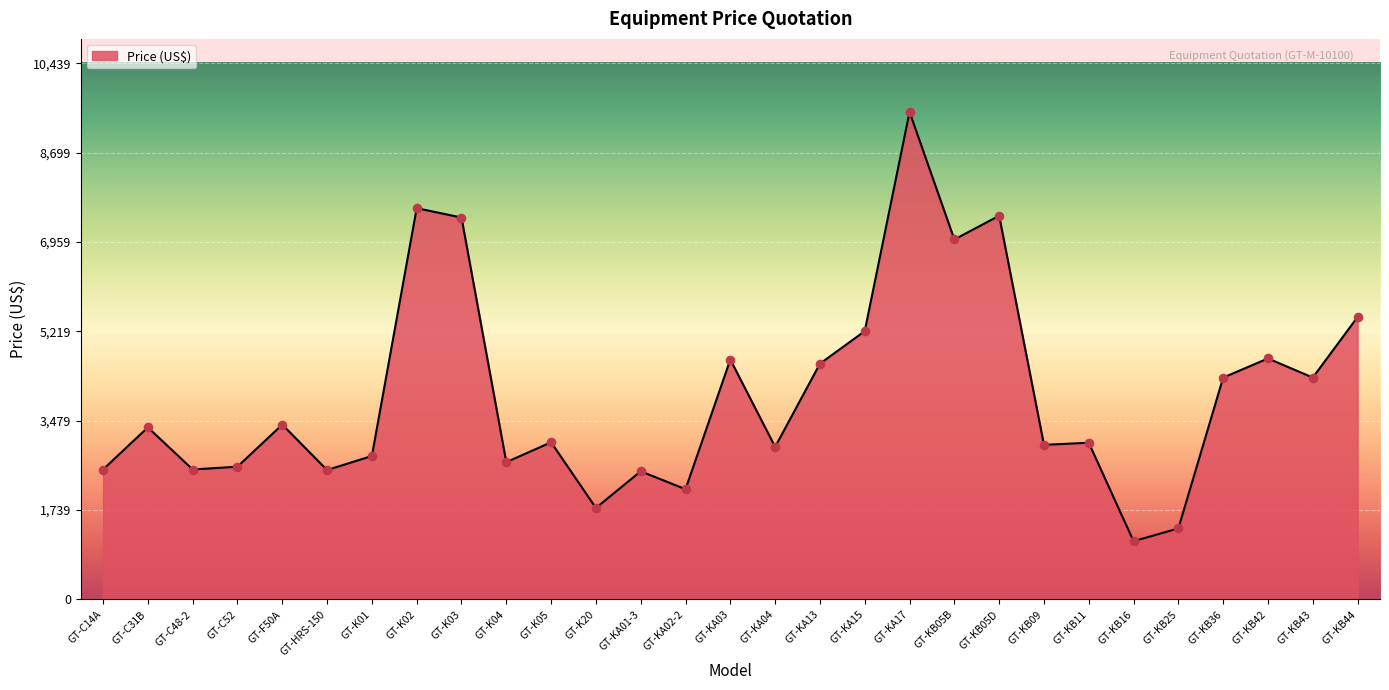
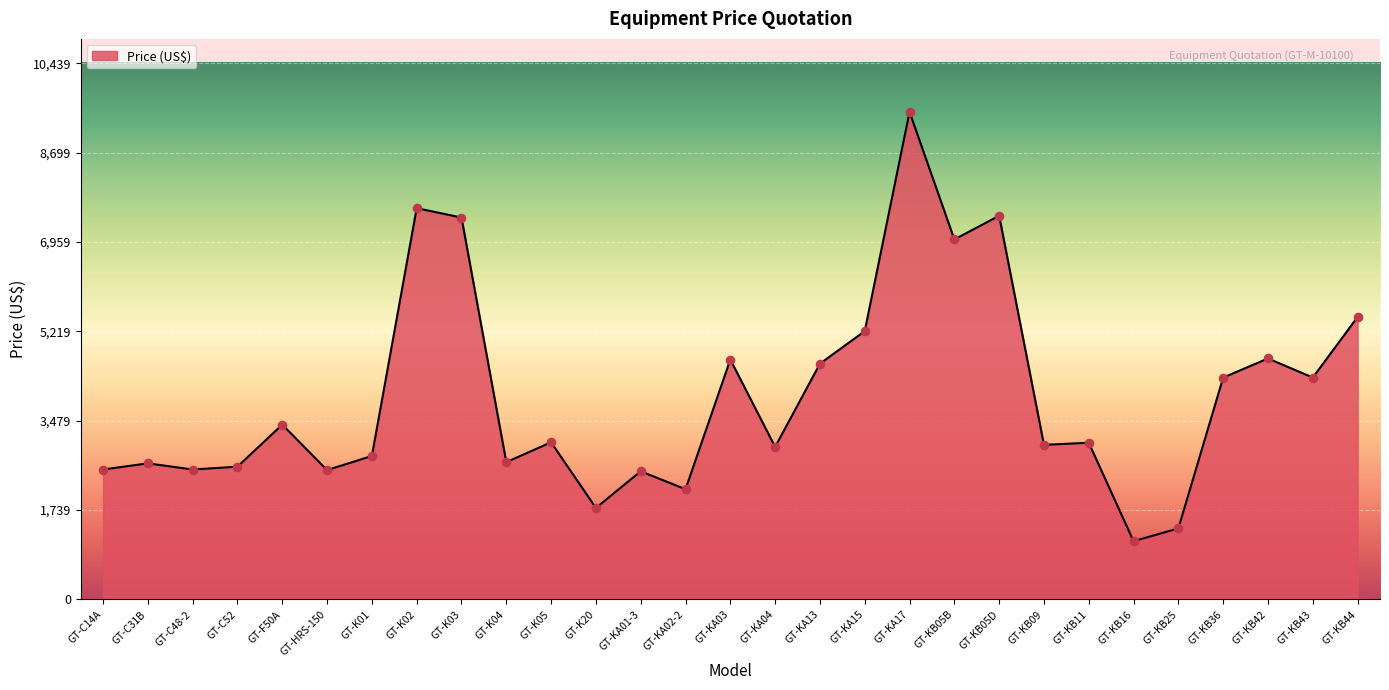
GT-C31B: 3,400 -> 2,700
